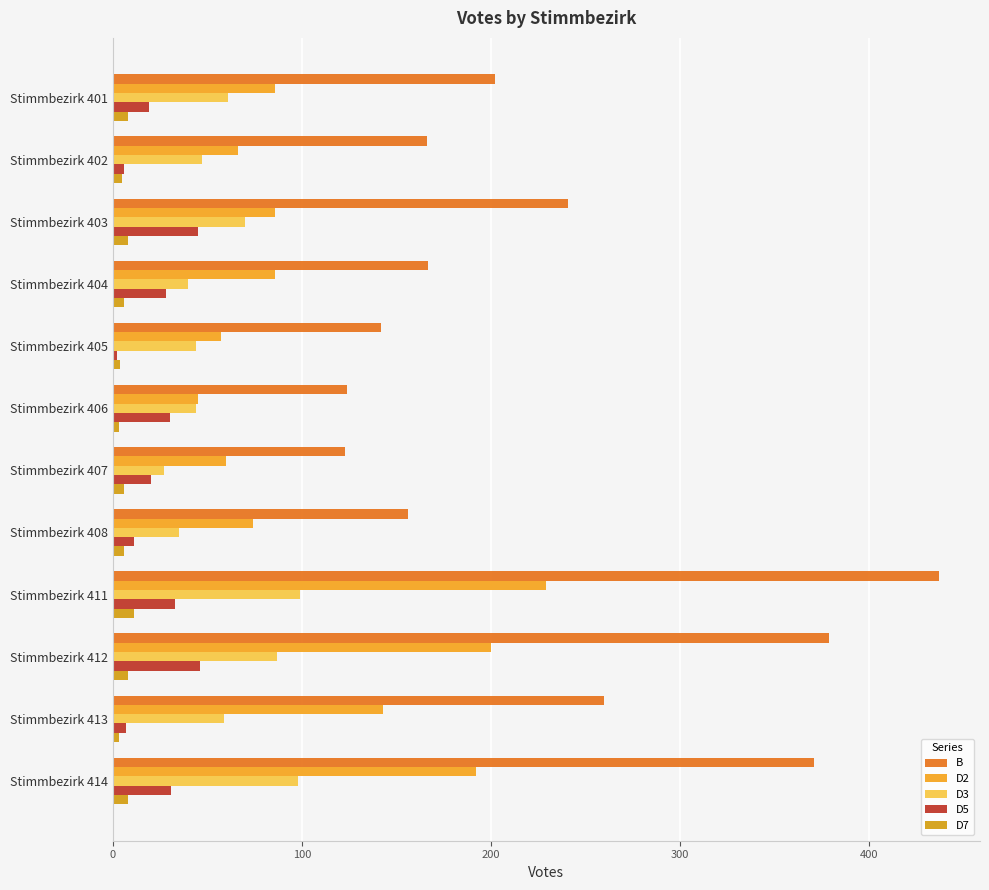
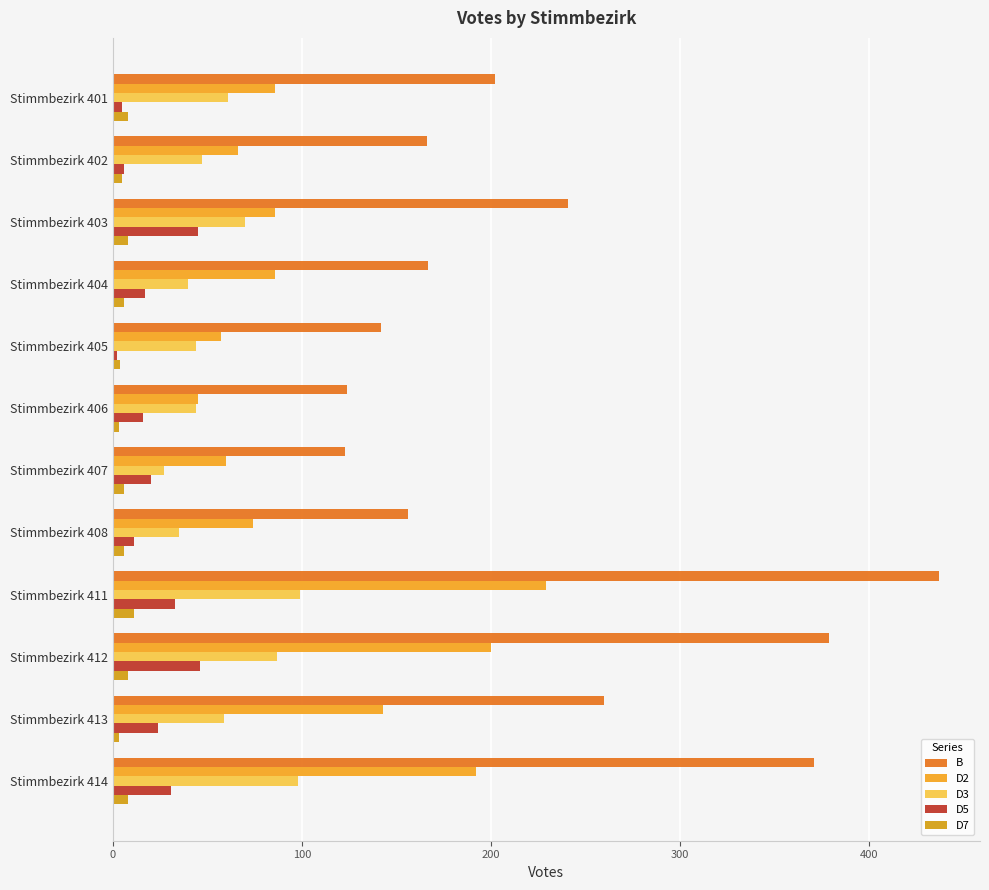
D5, Stimmbezirk 401: 19 -> 5
D5, Stimmbezirk 404: 28 -> 17
D5, Stimmbezirk 406: 30 -> 16
D5, Stimmbezirk 413: 7 -> 24
